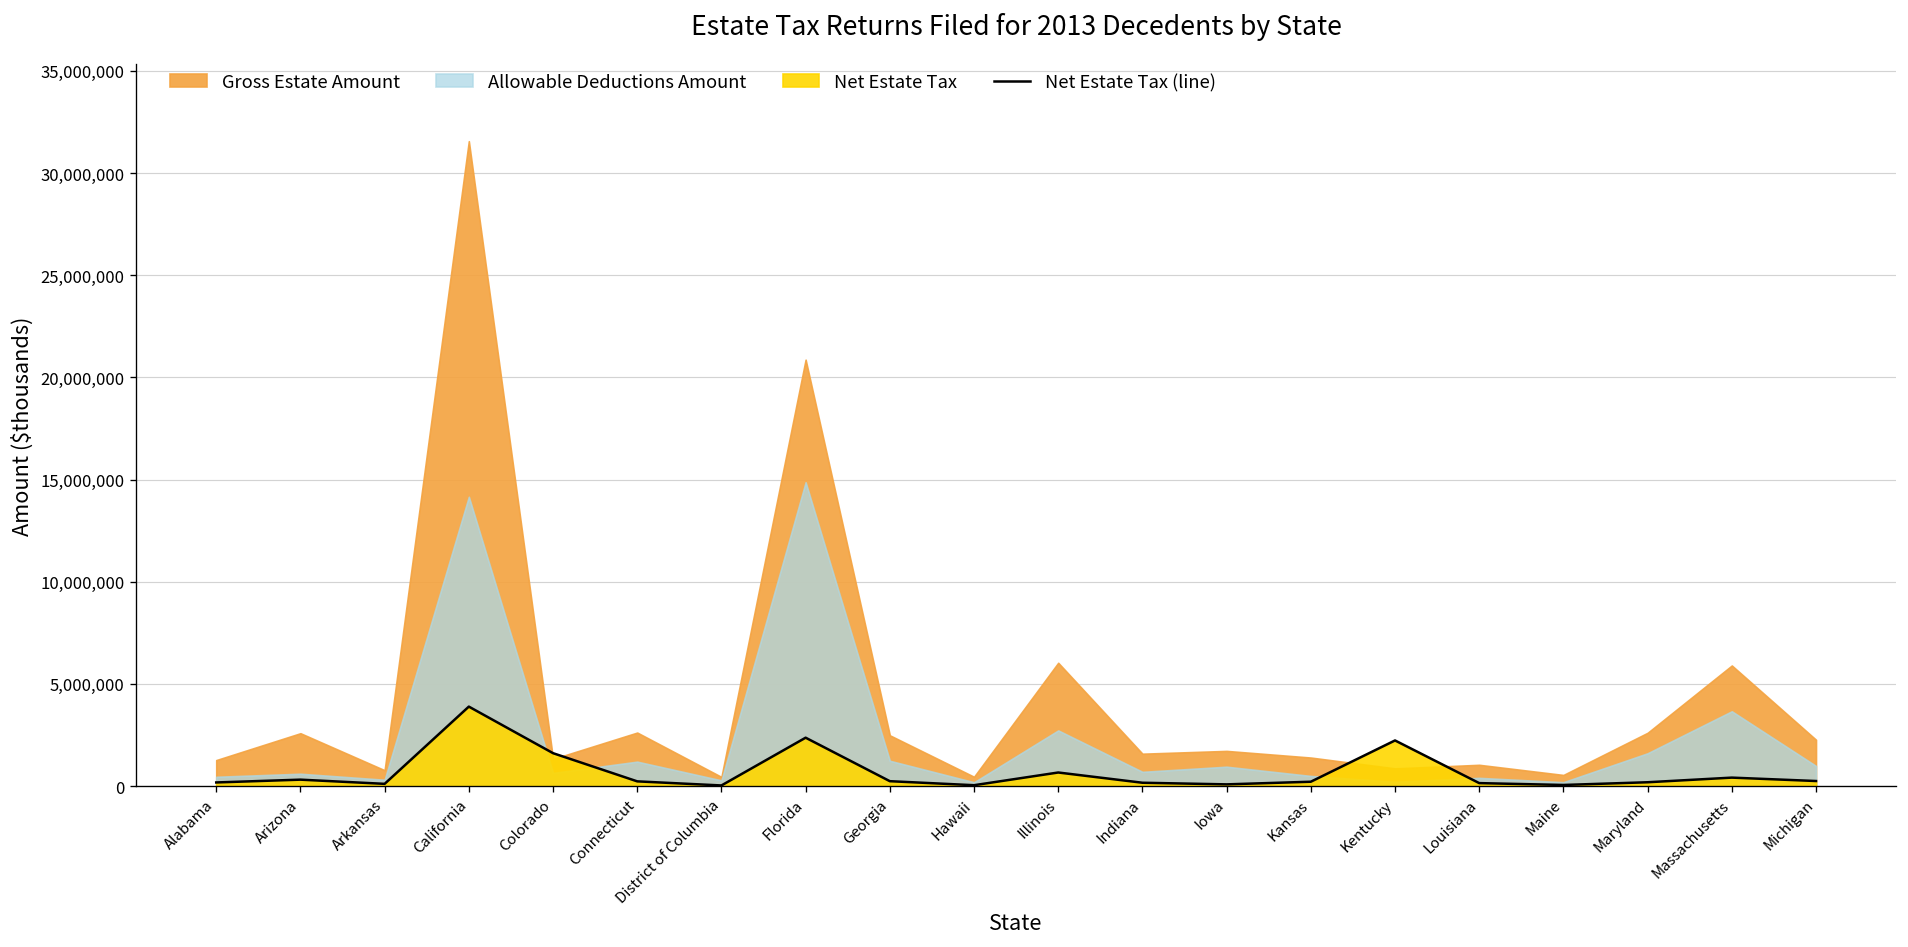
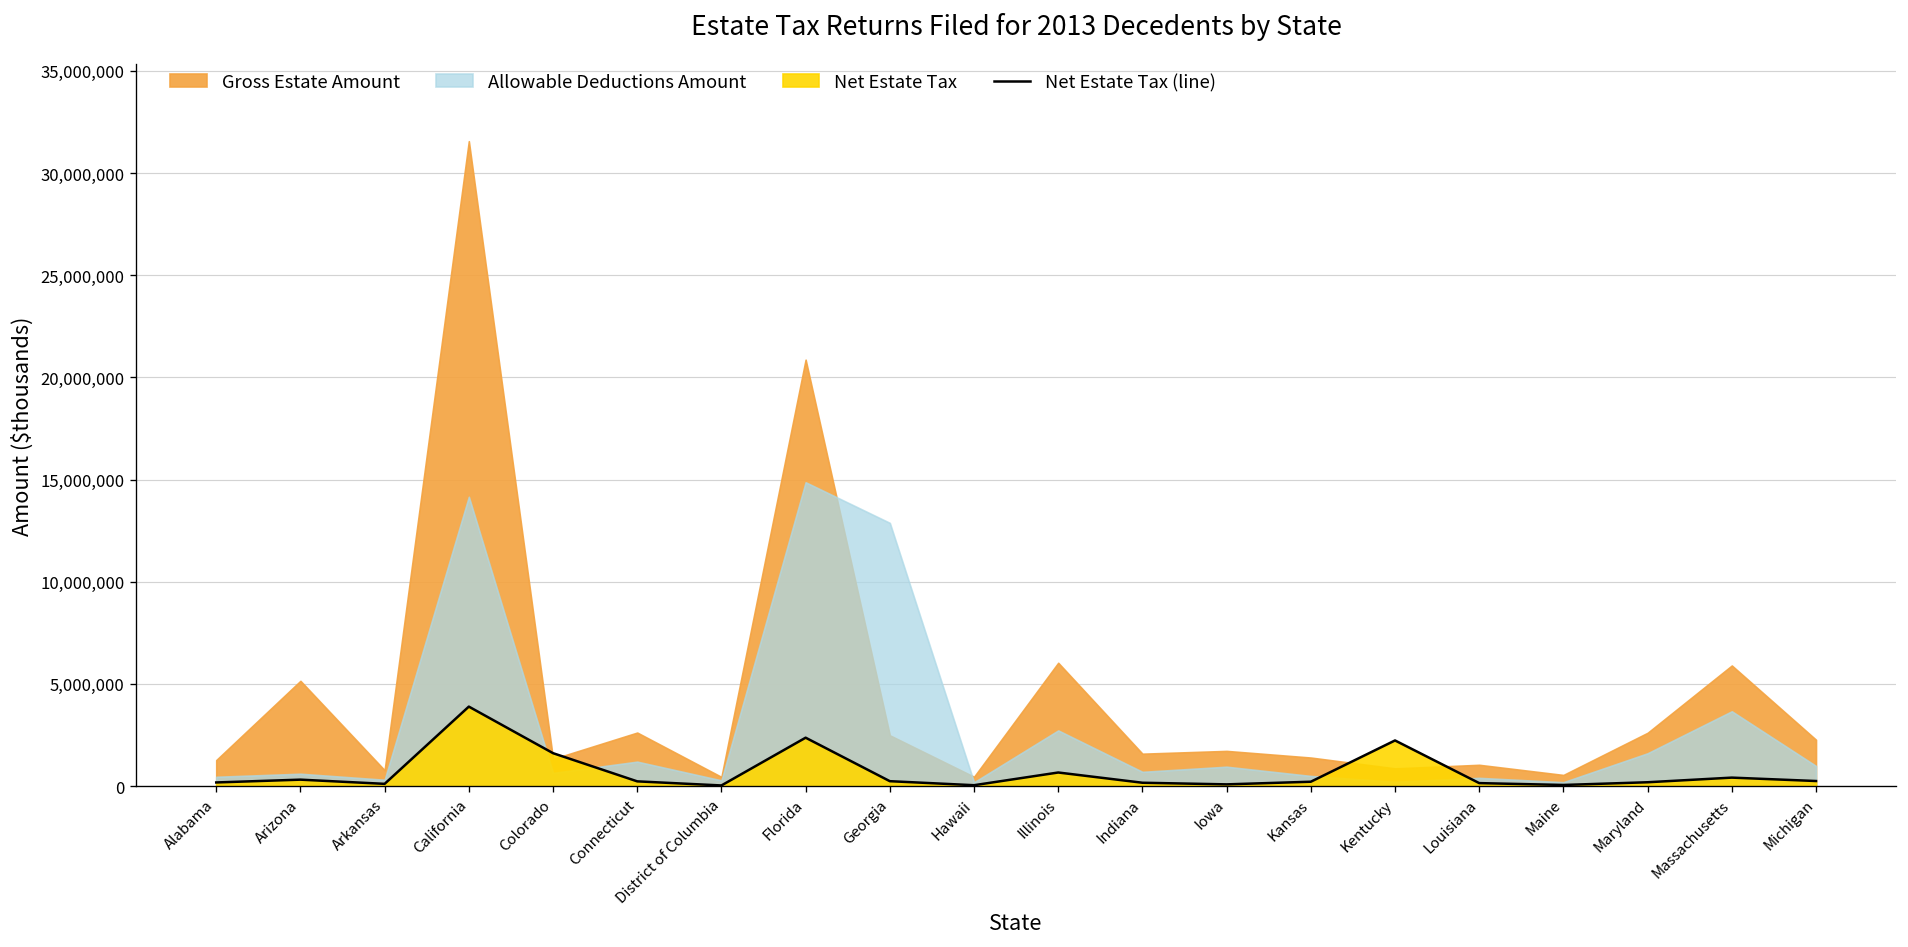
Gross Estate Amount, Arizona: 2,600,000 -> 5,100,000
Allowable Deductions Amount, Georgia: 1,200,000 -> 12,900,000
